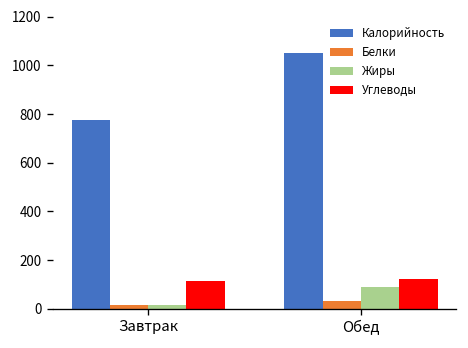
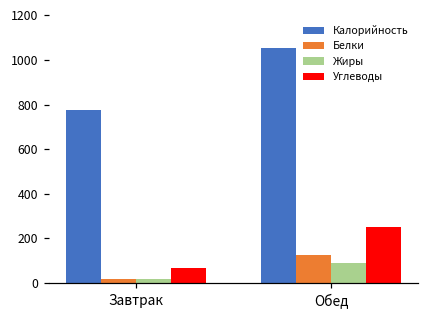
Углеводы, Завтрак: 110 -> 70
Белки, Обед: 30 -> 130
Углеводы, Обед: 120 -> 250
